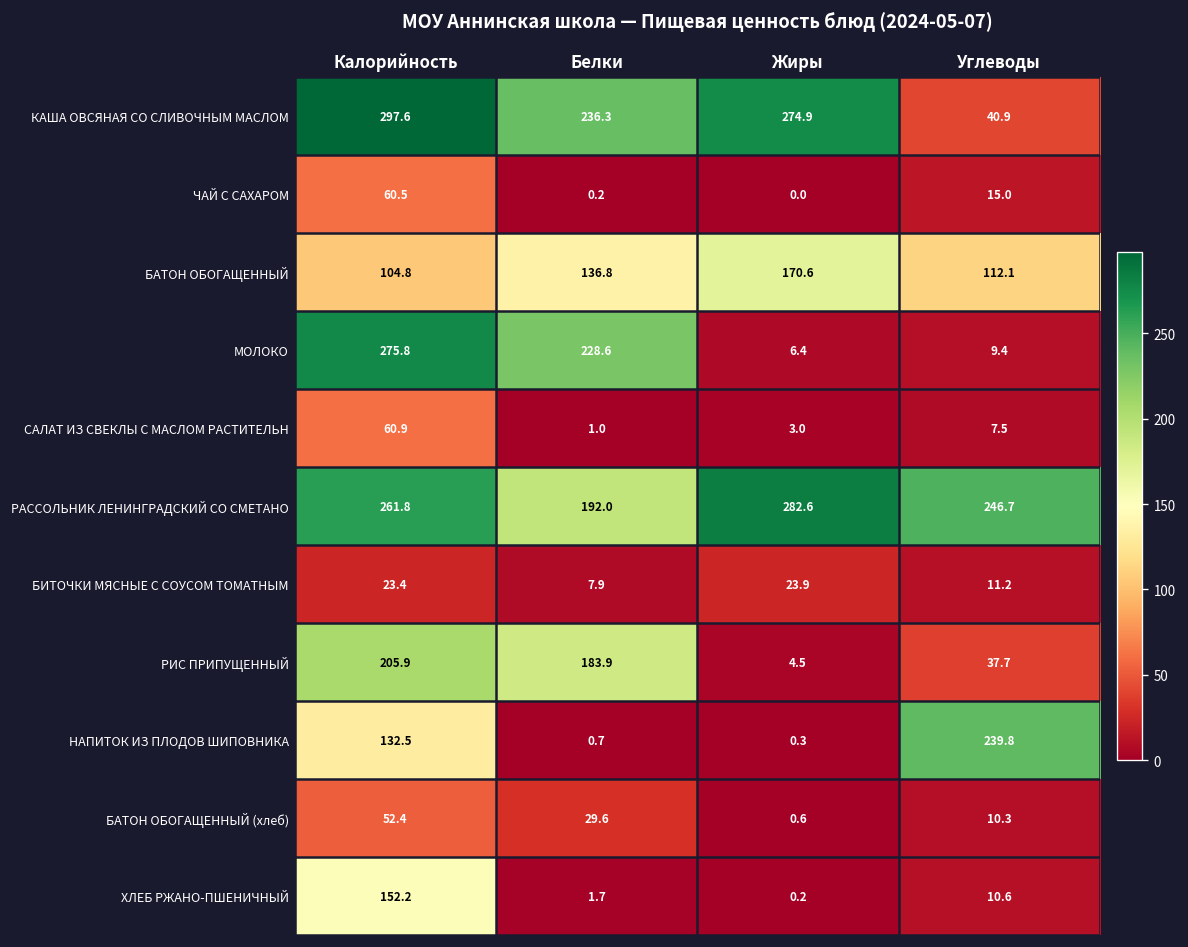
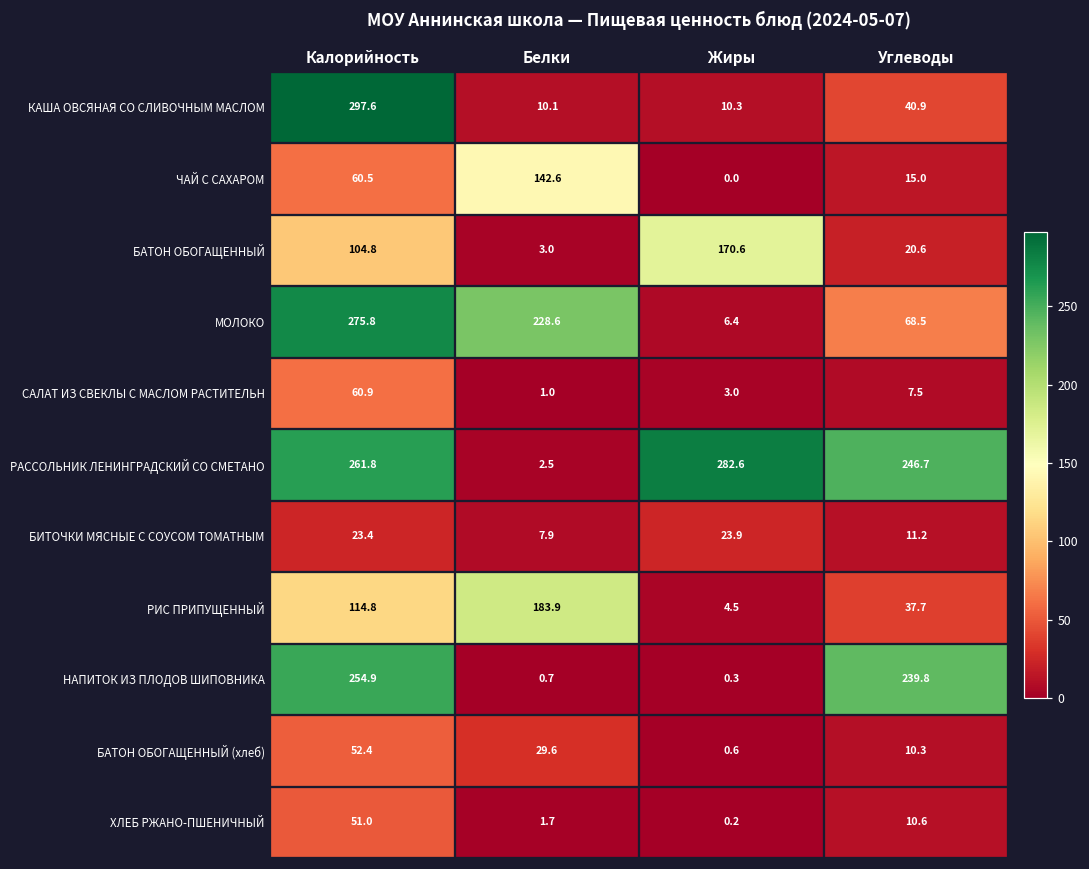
КАША ОВСЯНАЯ СО СЛИВОЧНЫМ МАСЛОМ, Белки: 236.3 -> 10.1
КАША ОВСЯНАЯ СО СЛИВОЧНЫМ МАСЛОМ, Жиры: 274.9 -> 10.3
ЧАЙ С САХАРОМ, Белки: 0.2 -> 142.6
БАТОН ОБОГАЩЕННЫЙ, Белки: 136.8 -> 3.0
БАТОН ОБОГАЩЕННЫЙ, Углеводы: 112.1 -> 20.6
МОЛОКО, Углеводы: 9.4 -> 68.5
РАССОЛЬНИК ЛЕНИНГРАДСКИЙ СО СМЕТАНО, Белки: 192.0 -> 2.5
РИС ПРИПУЩЕННЫЙ, Калорийность: 205.9 -> 114.8
НАПИТОК ИЗ ПЛОДОВ ШИПОВНИКА, Калорийность: 132.5 -> 254.9
ХЛЕБ РЖАНО-ПШЕНИЧНЫЙ, Калорийность: 152.2 -> 51.0
